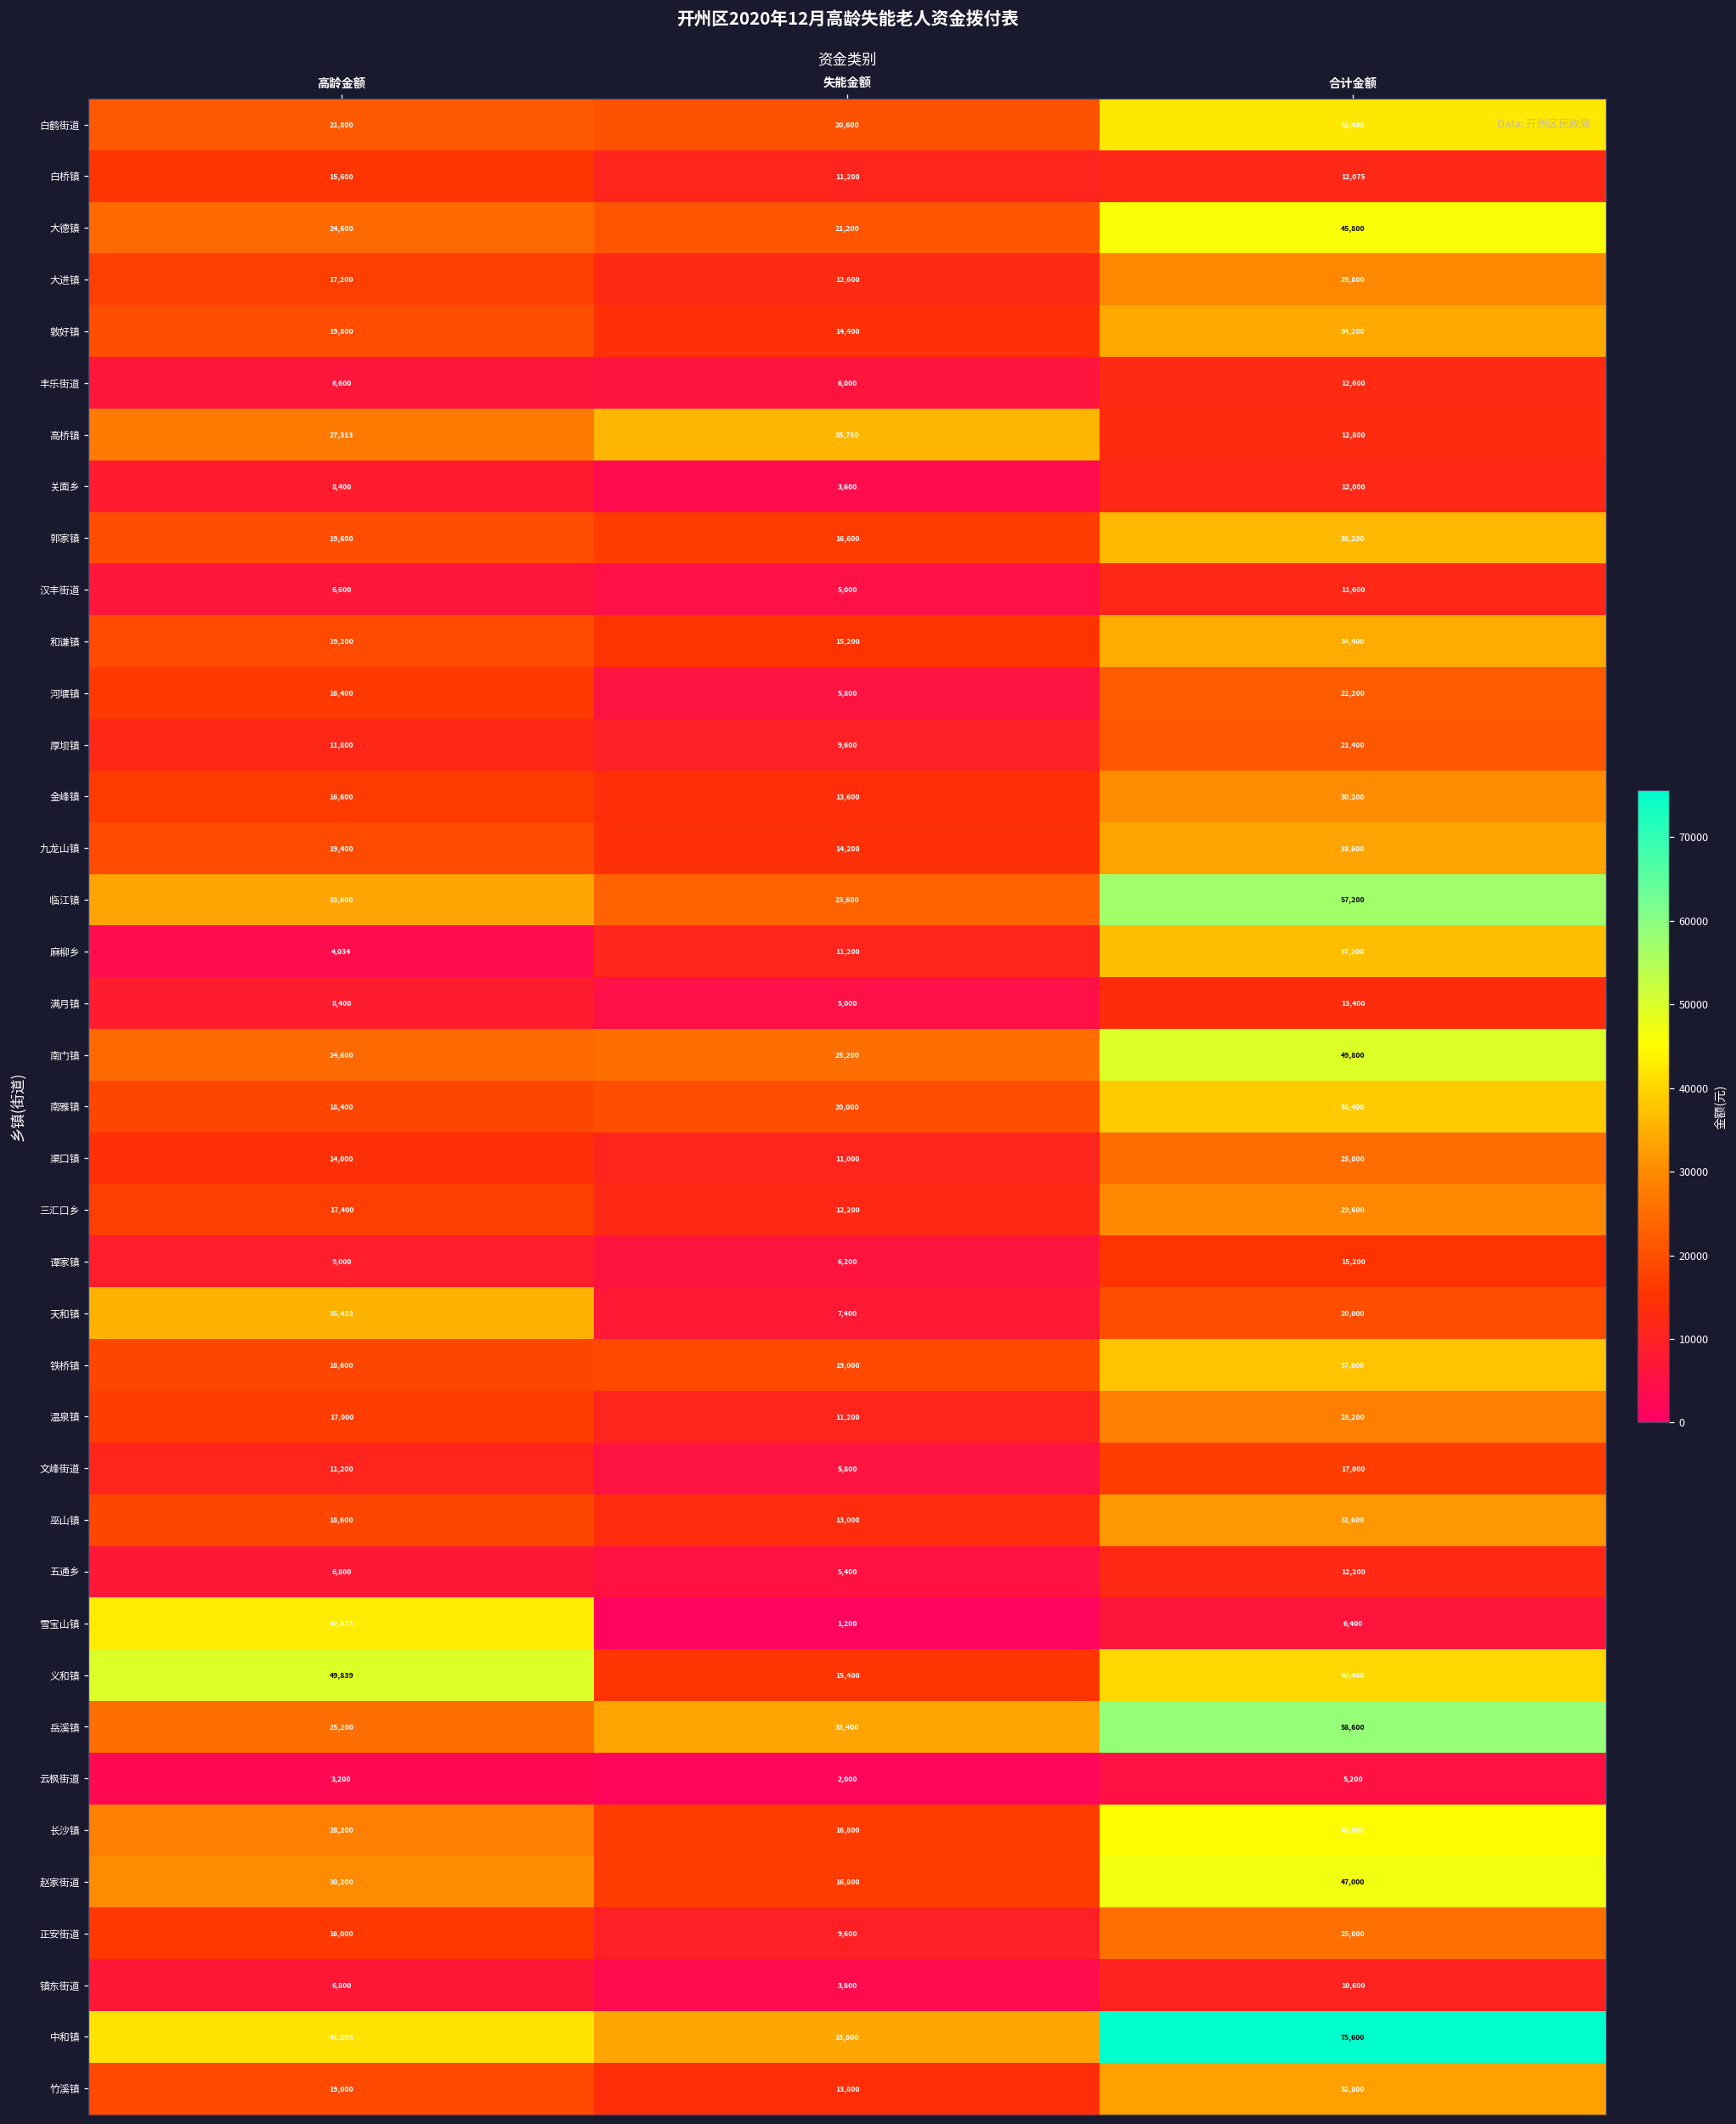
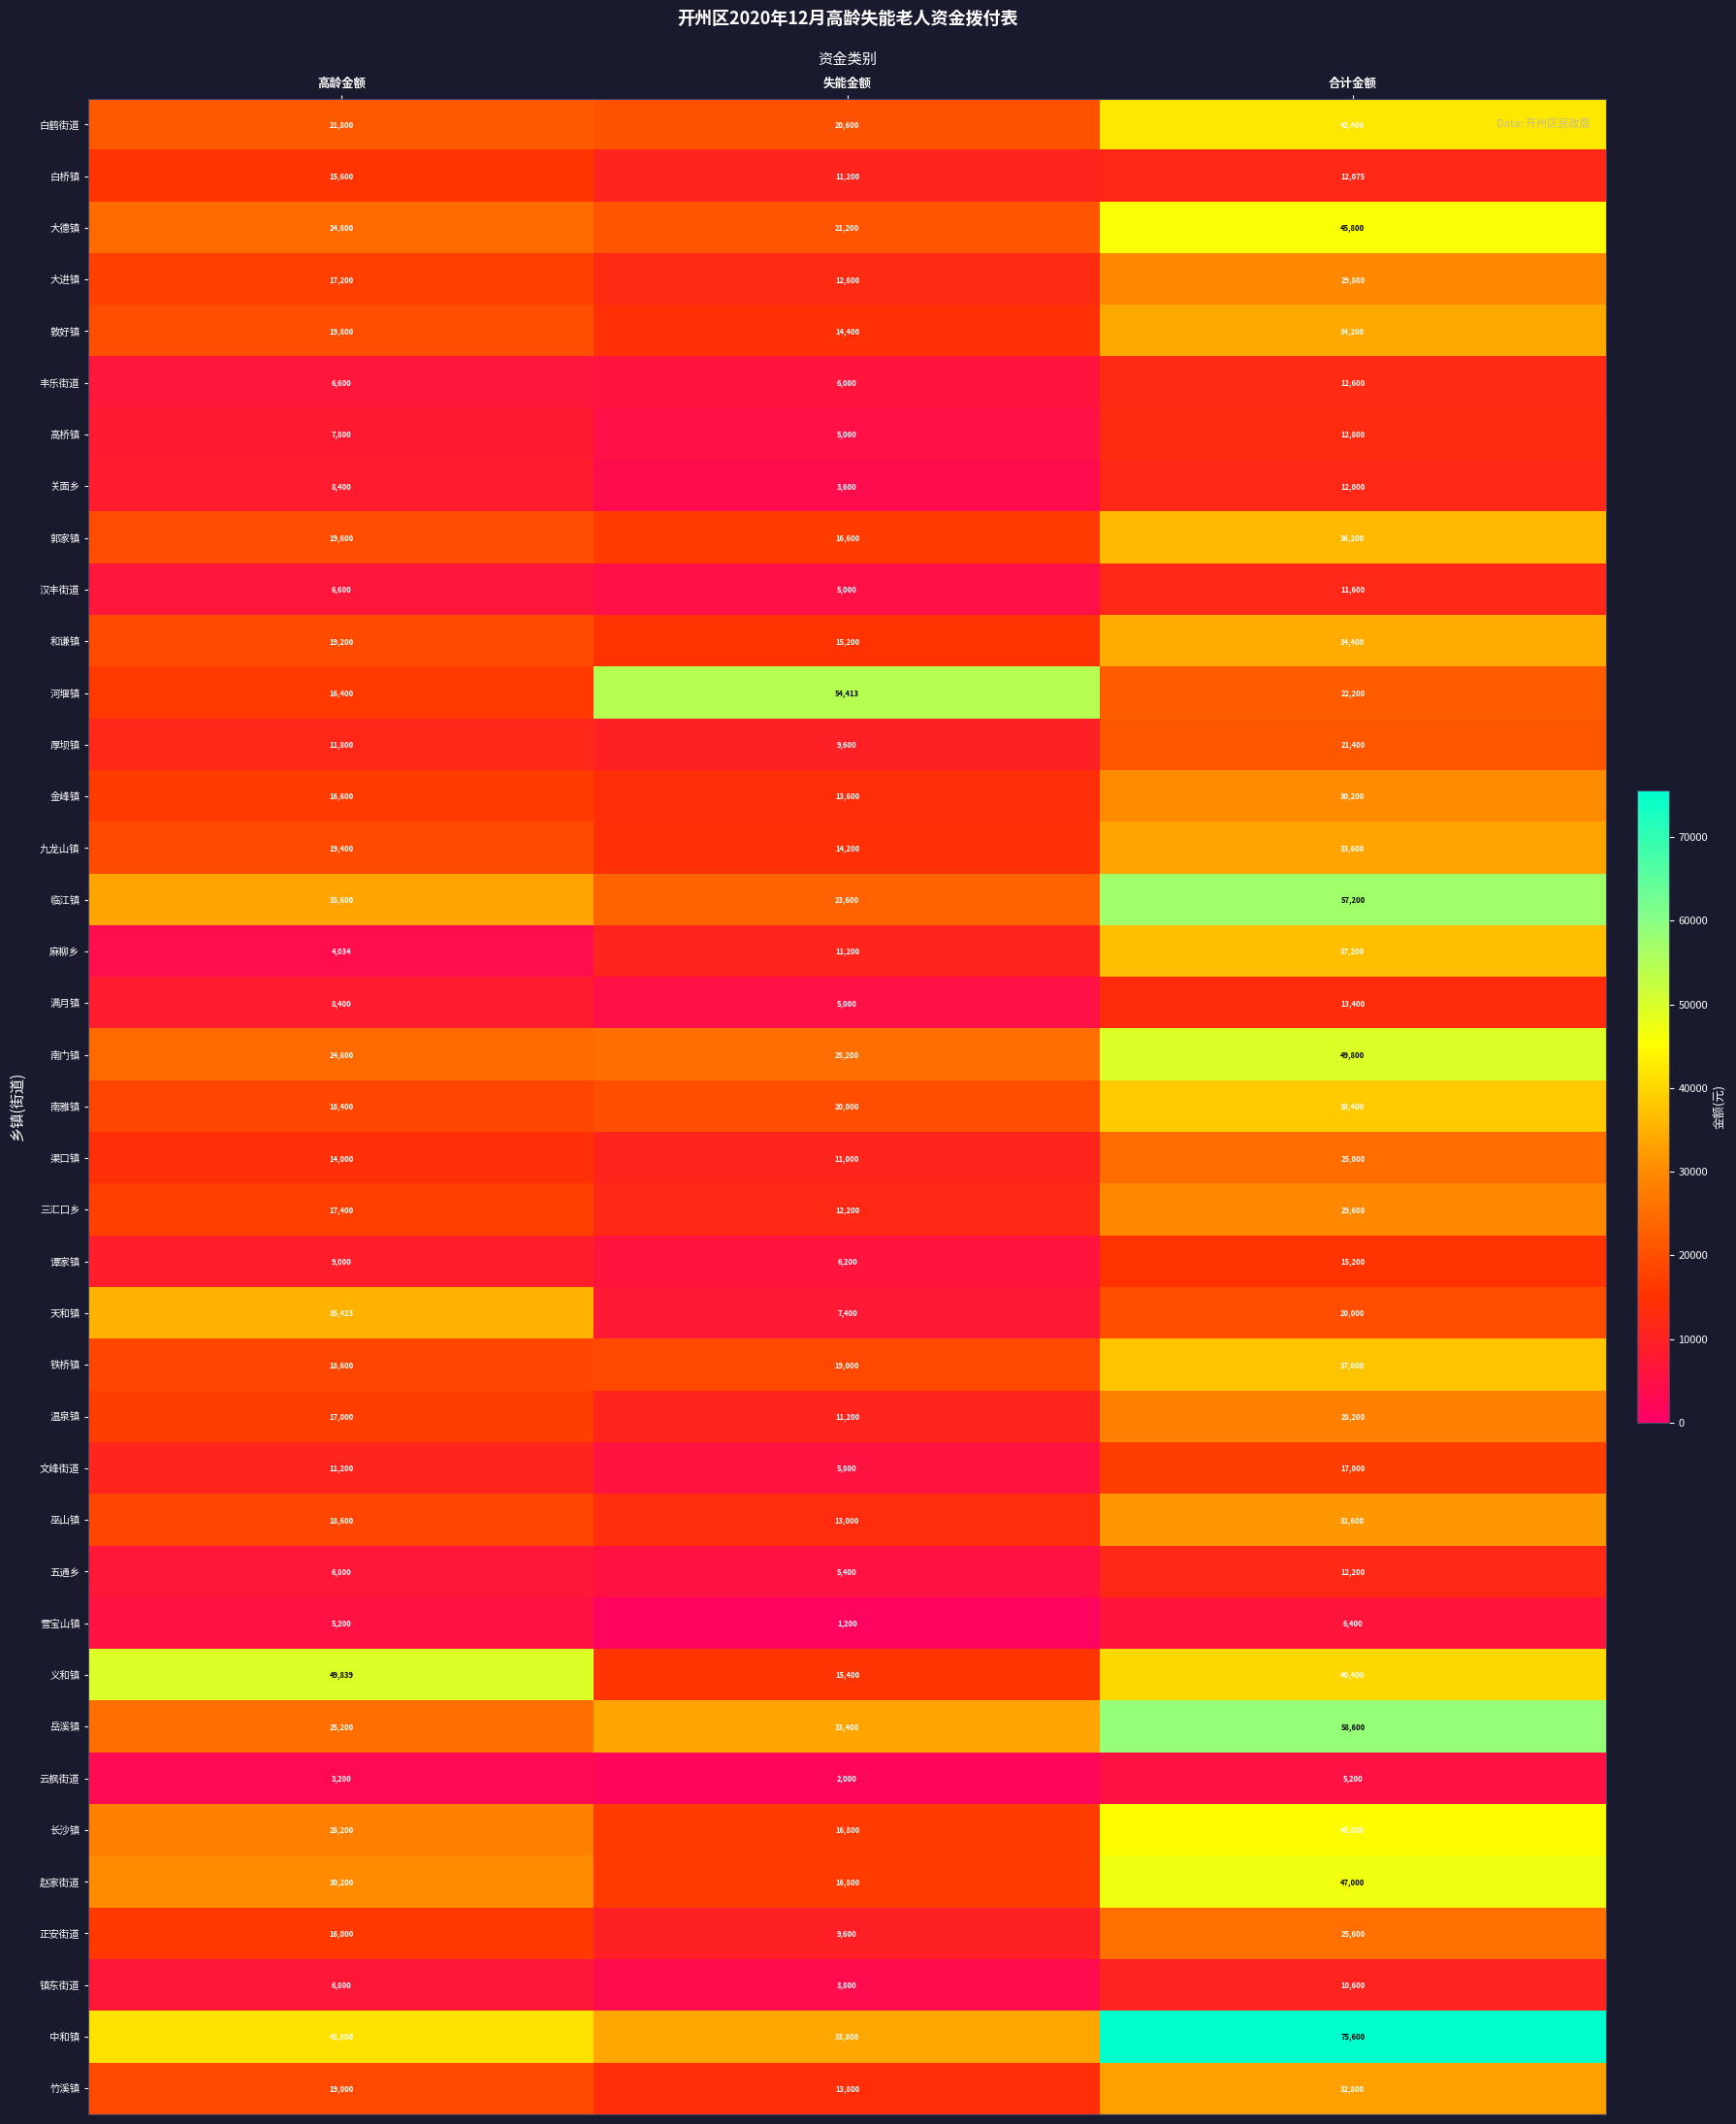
高桥镇, 高龄金额: 27,313 -> 7,800
高桥镇, 失能金额: 35,750 -> 5,000
河堰镇, 失能金额: 5,800 -> 54,413
雪宝山镇, 高龄金额: 42,873 -> 5,200
